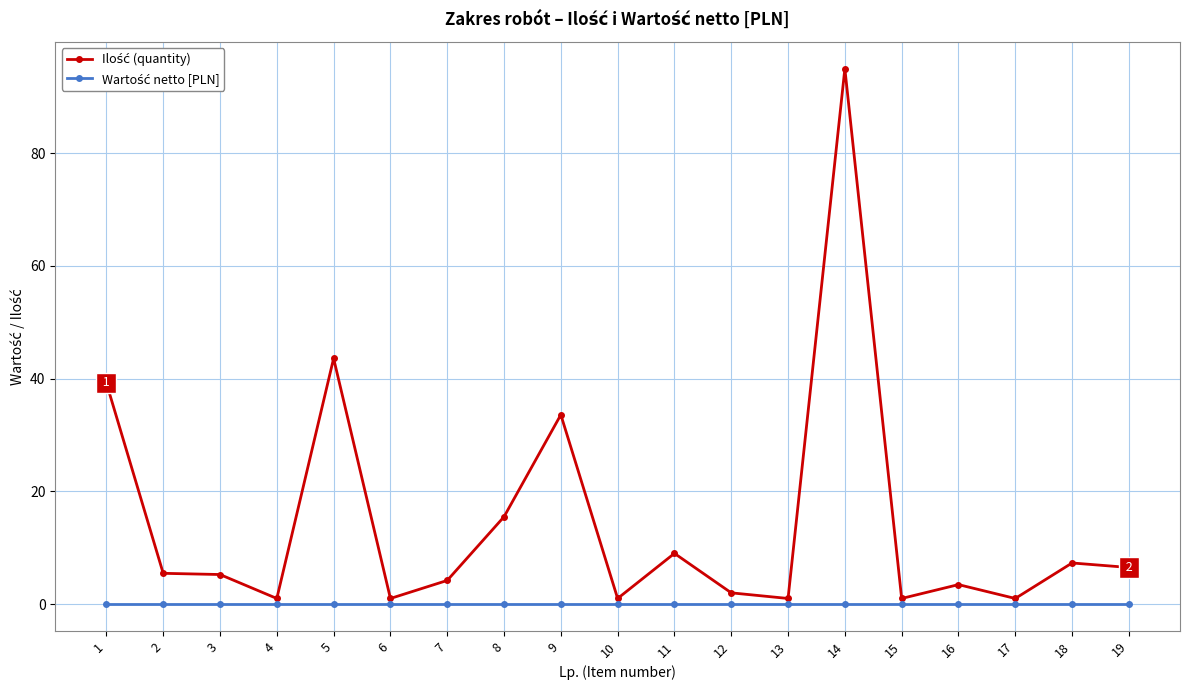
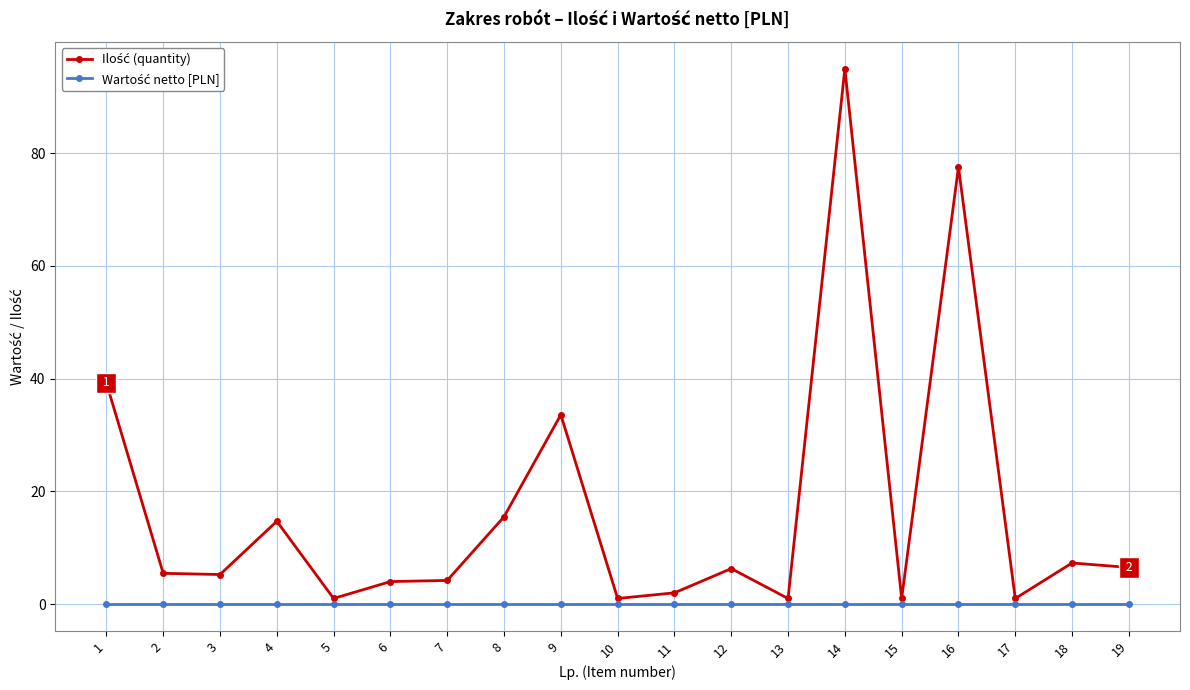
Ilość (quantity), 4: 1 -> 15
Ilość (quantity), 5: 44 -> 1
Ilość (quantity), 6: 1 -> 4
Ilość (quantity), 11: 9 -> 2
Ilość (quantity), 12: 2 -> 6
Ilość (quantity), 16: 3 -> 78
